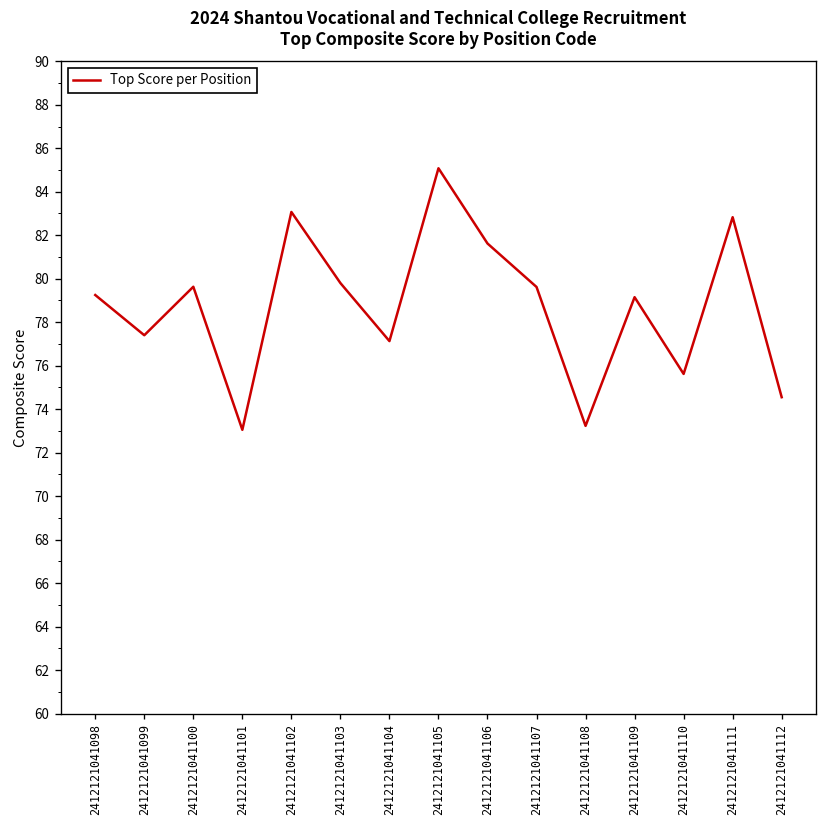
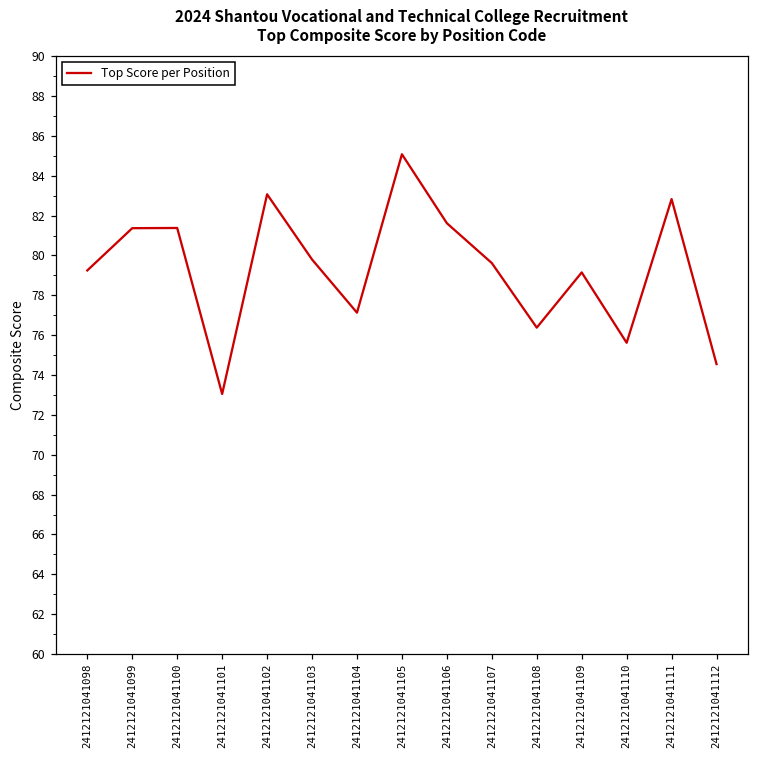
2412121041099: 77.4 -> 81.4
2412121041100: 79.6 -> 81.4
2412121041108: 73.2 -> 76.4
